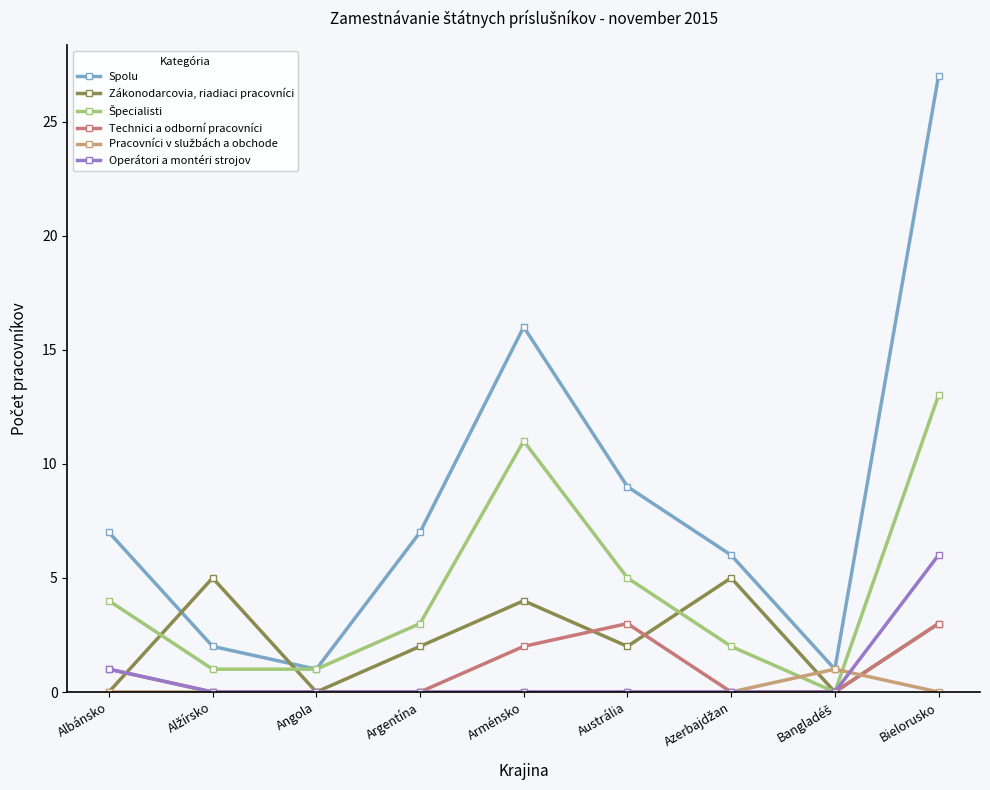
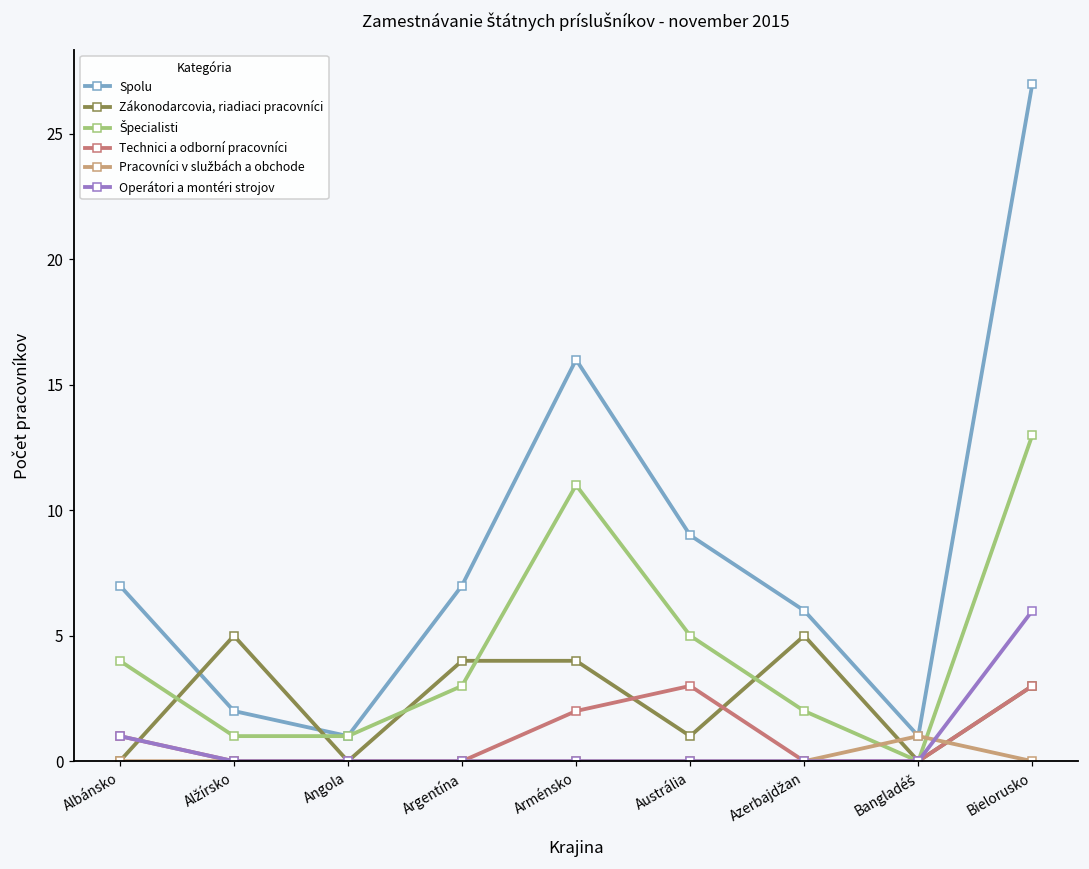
Zákonodarcovia, riadiaci pracovníci, Argentína: 2 -> 4
Zákonodarcovia, riadiaci pracovníci, Austrália: 2 -> 1
